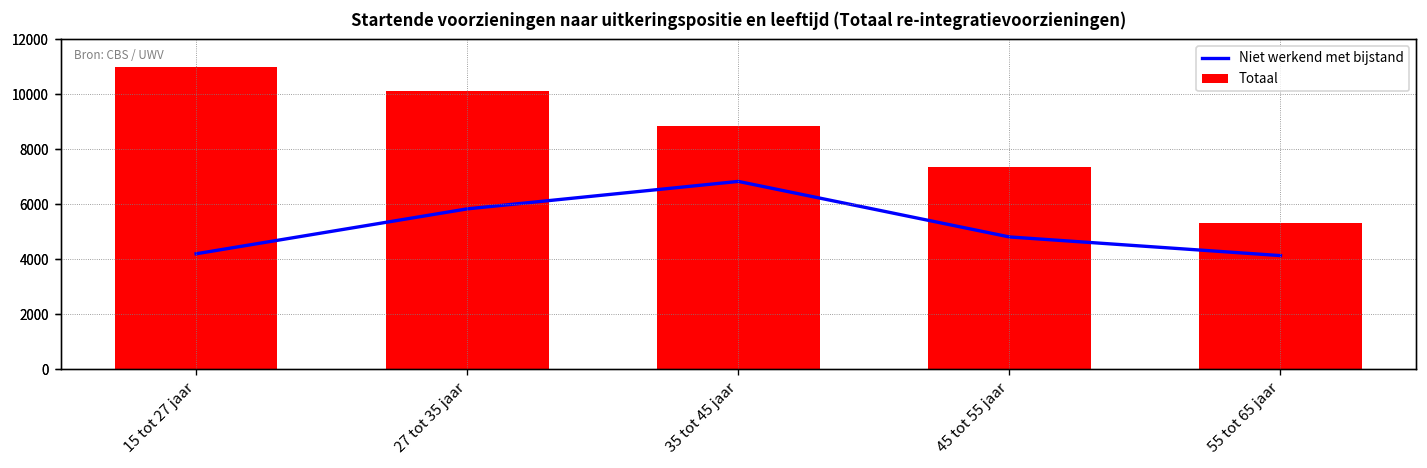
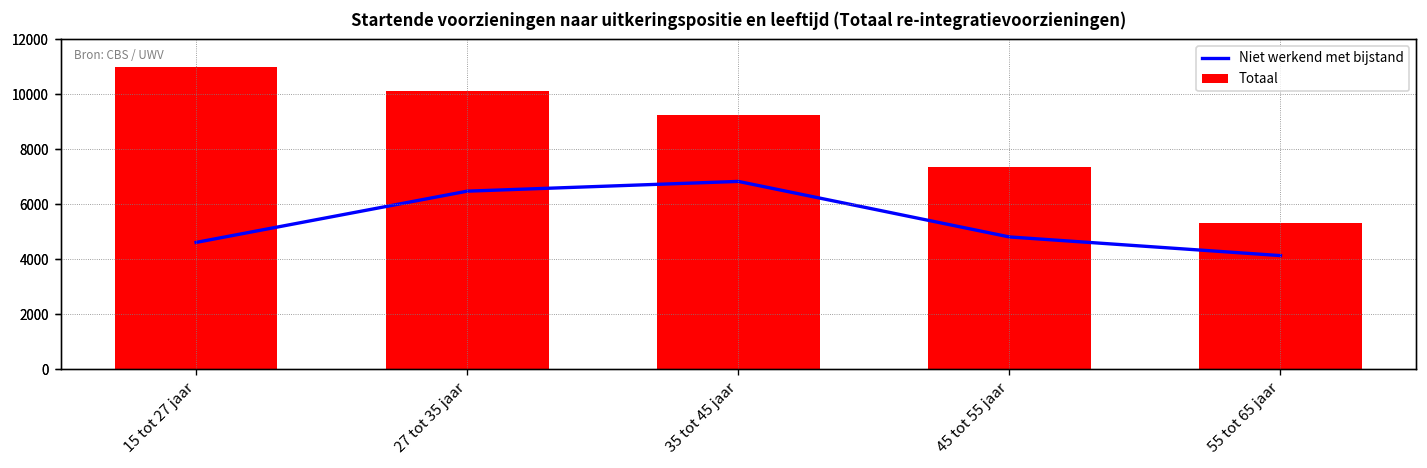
Niet werkend met bijstand, 15 tot 27 jaar: 4200 -> 4600
Niet werkend met bijstand, 27 tot 35 jaar: 5800 -> 6500
Totaal, 35 tot 45 jaar: 8900 -> 9300
